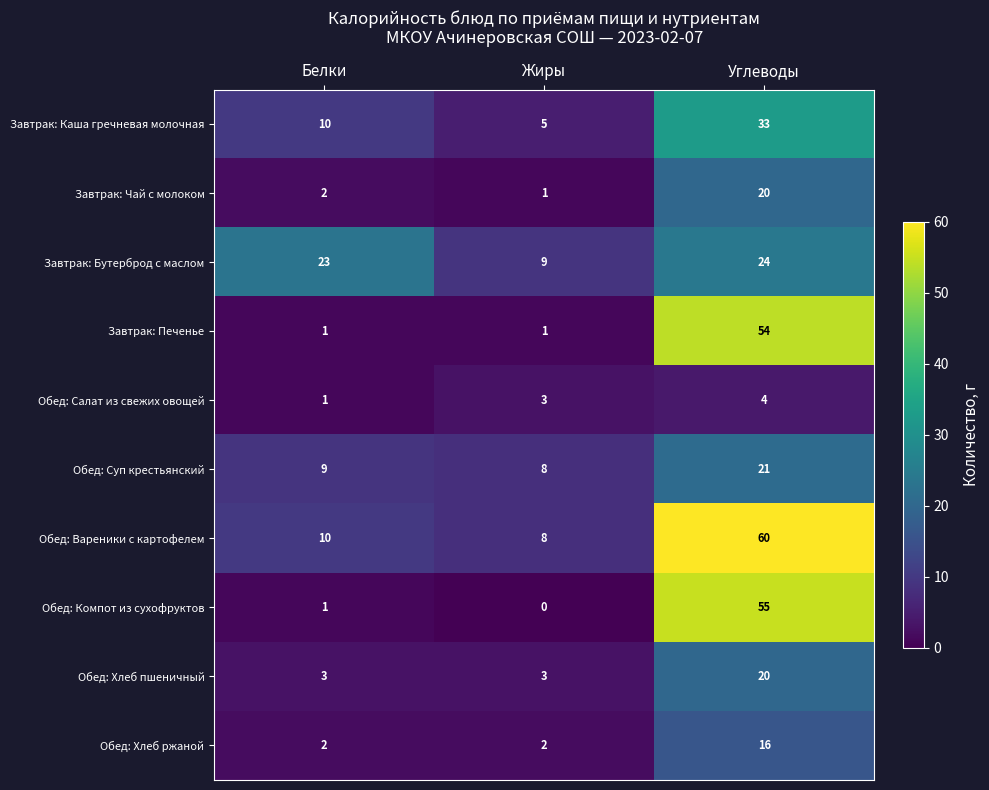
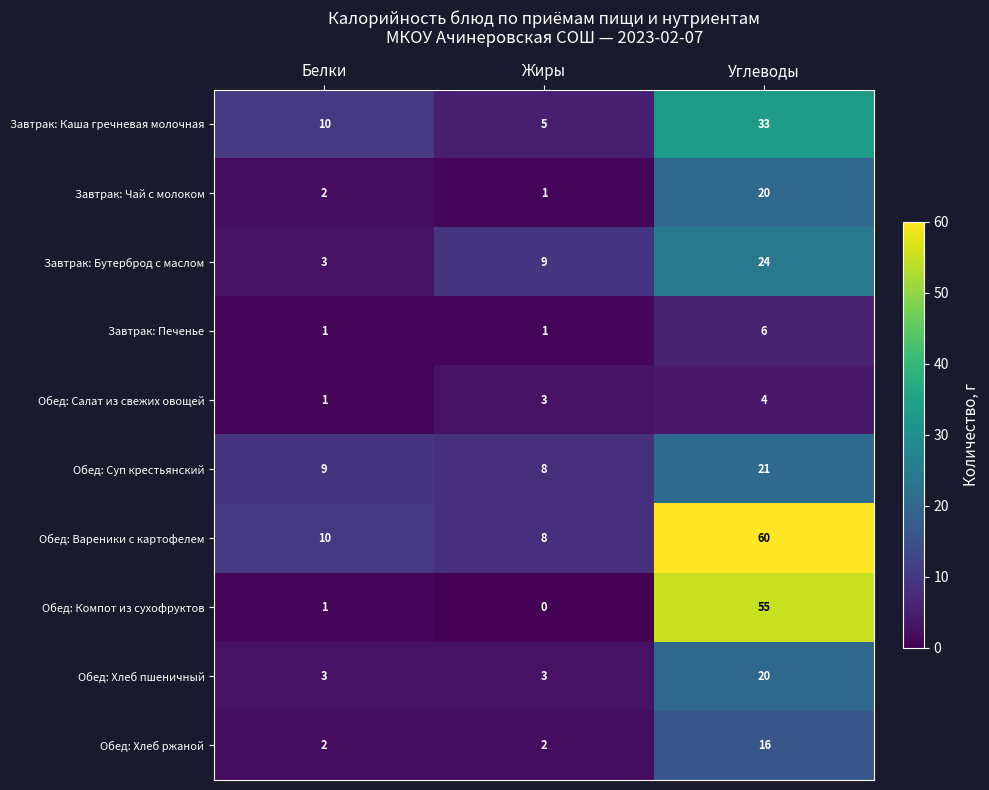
Завтрак: Бутерброд с маслом, Белки: 23 -> 3
Завтрак: Печенье, Углеводы: 54 -> 6
